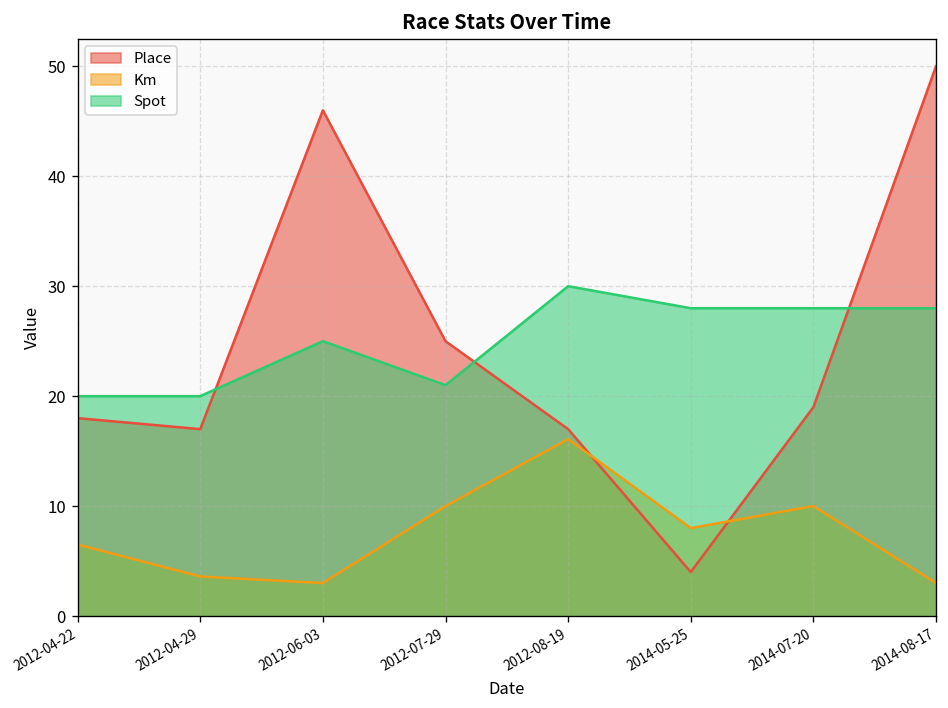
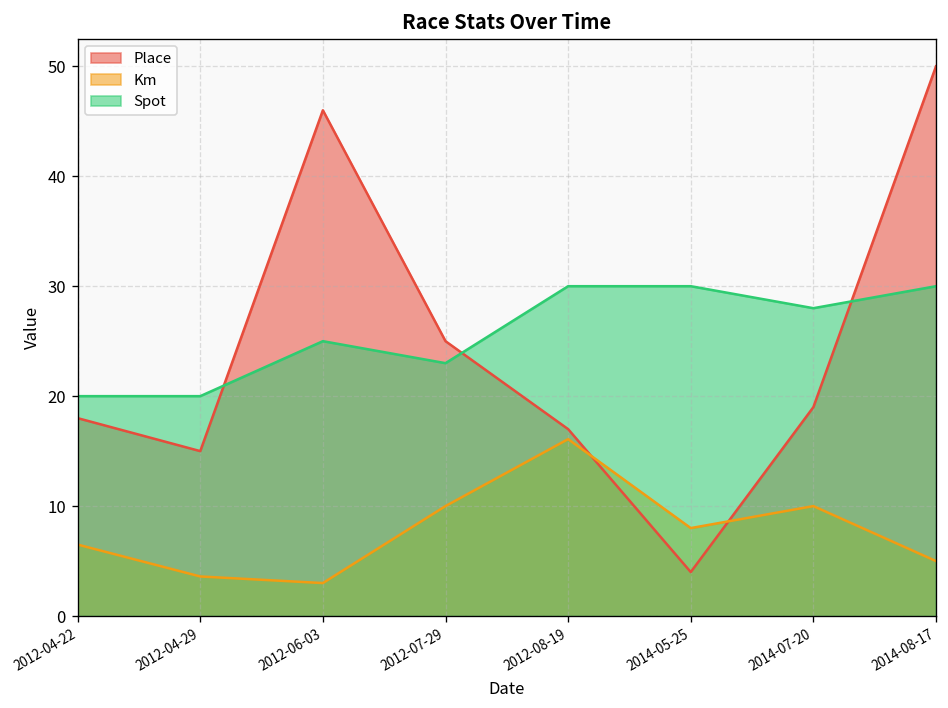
Place, 2012-04-29: 17 -> 15
Spot, 2012-07-29: 21 -> 23
Spot, 2014-05-25: 28 -> 30
Km, 2014-08-17: 3 -> 5
Spot, 2014-08-17: 28 -> 30
